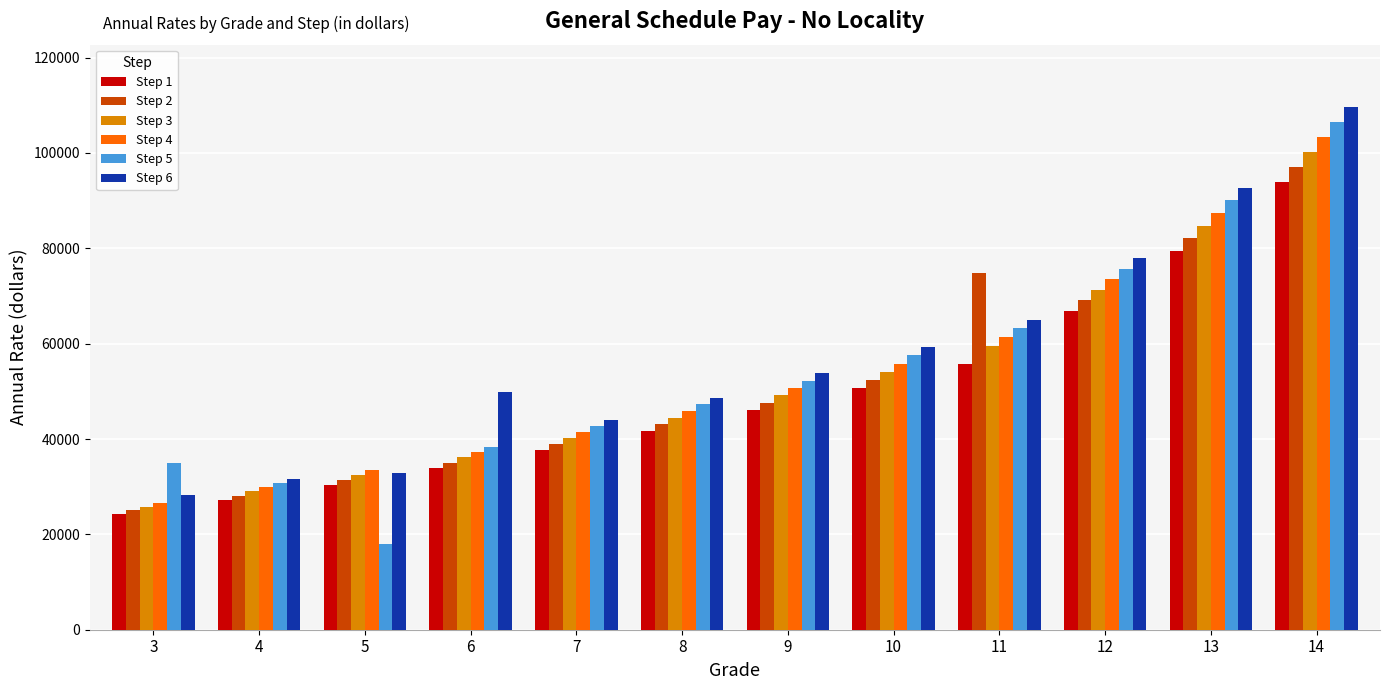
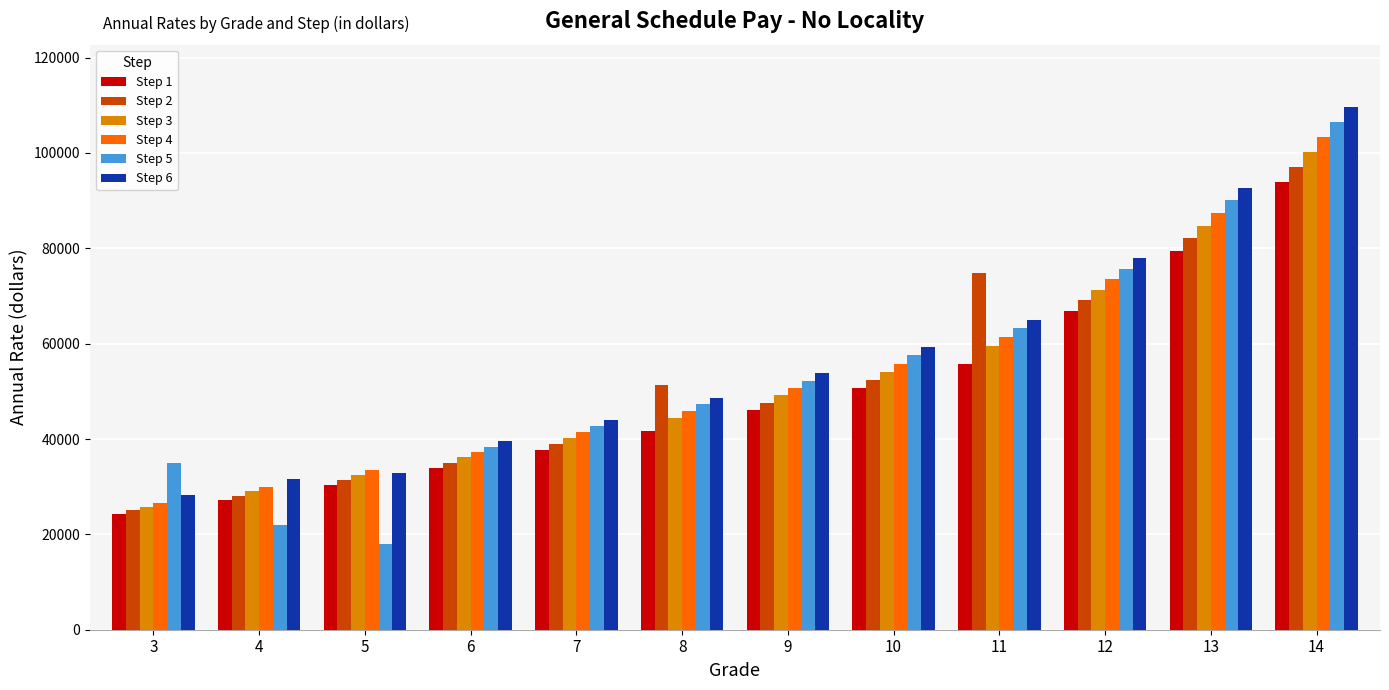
Step 5, 4: 31000 -> 22000
Step 6, 6: 50000 -> 40000
Step 2, 8: 43000 -> 51000
